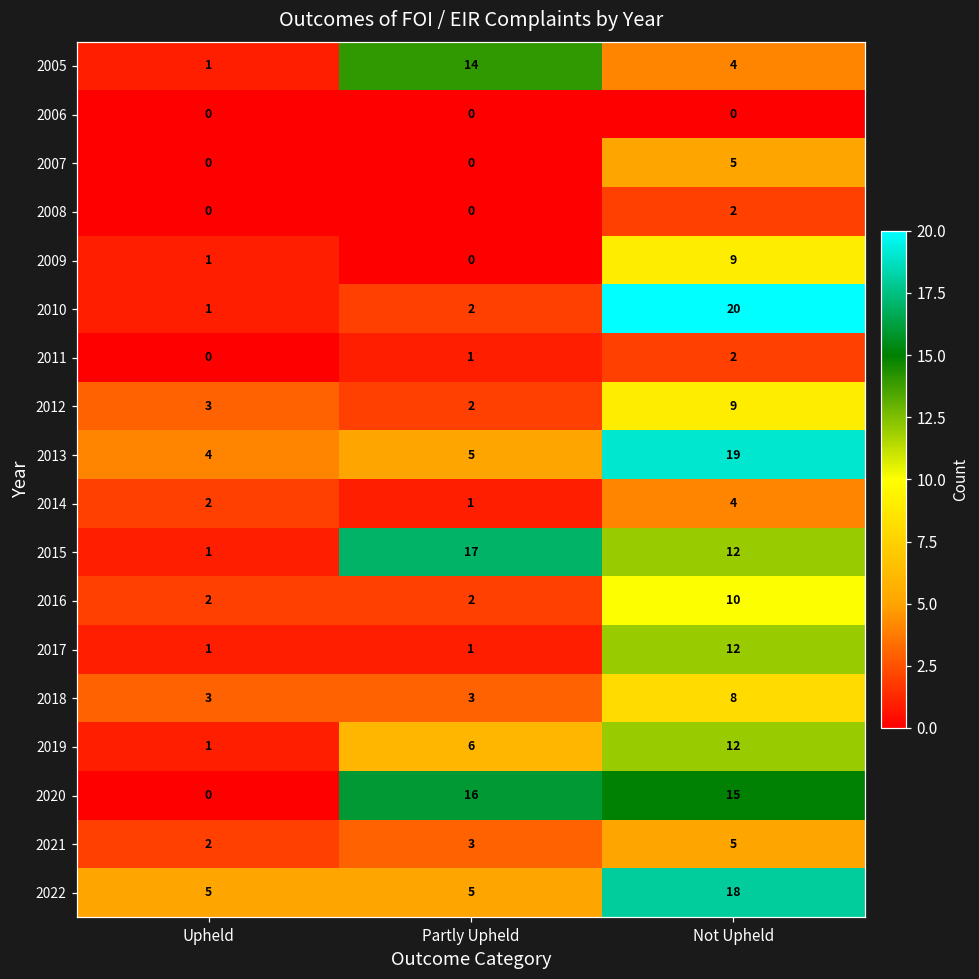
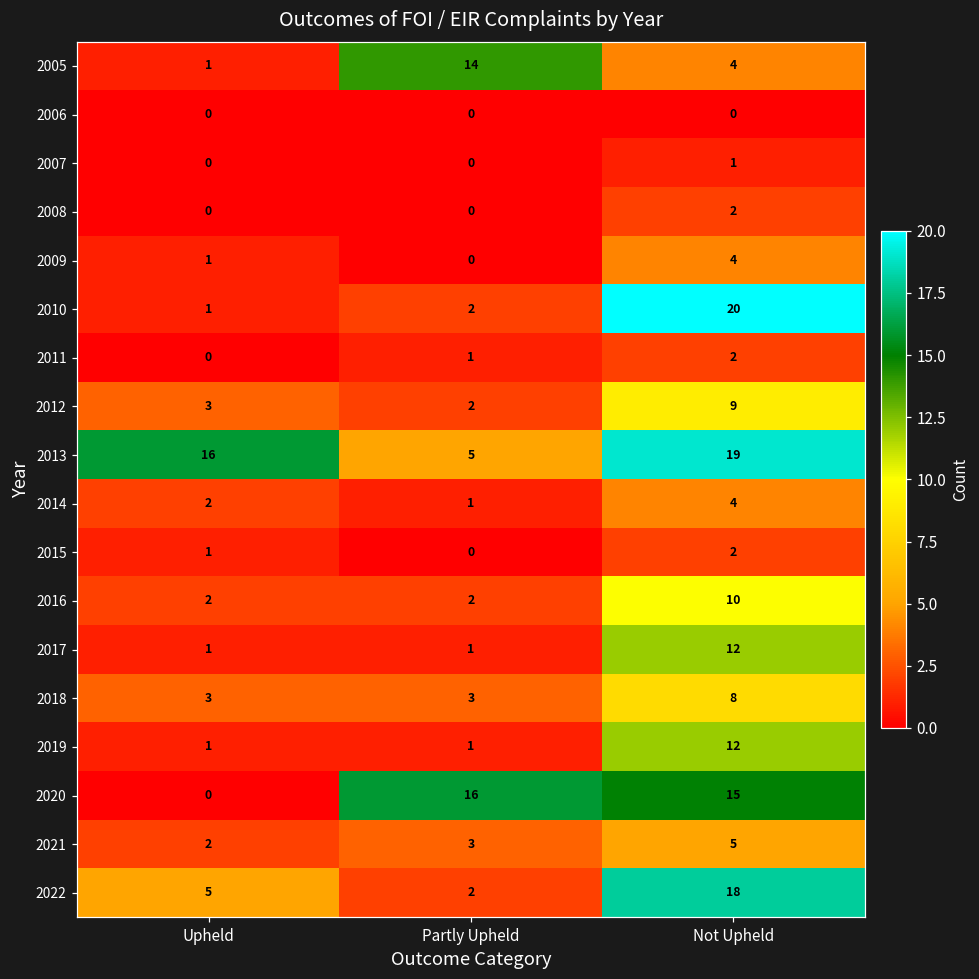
2007, Not Upheld: 5 -> 1
2009, Not Upheld: 9 -> 4
2013, Upheld: 4 -> 16
2015, Partly Upheld: 17 -> 0
2015, Not Upheld: 12 -> 2
2019, Partly Upheld: 6 -> 1
2022, Partly Upheld: 5 -> 2
